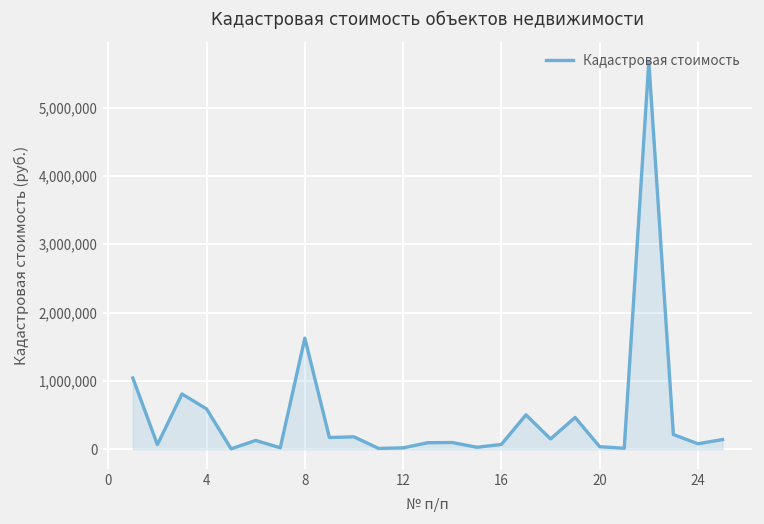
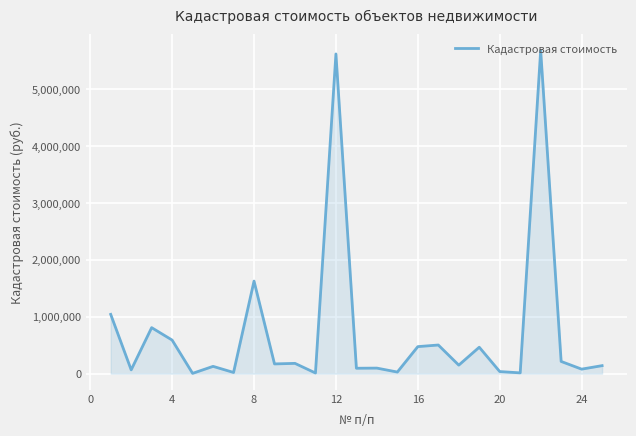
12: 0 -> 5,600,000
16: 100,000 -> 500,000
